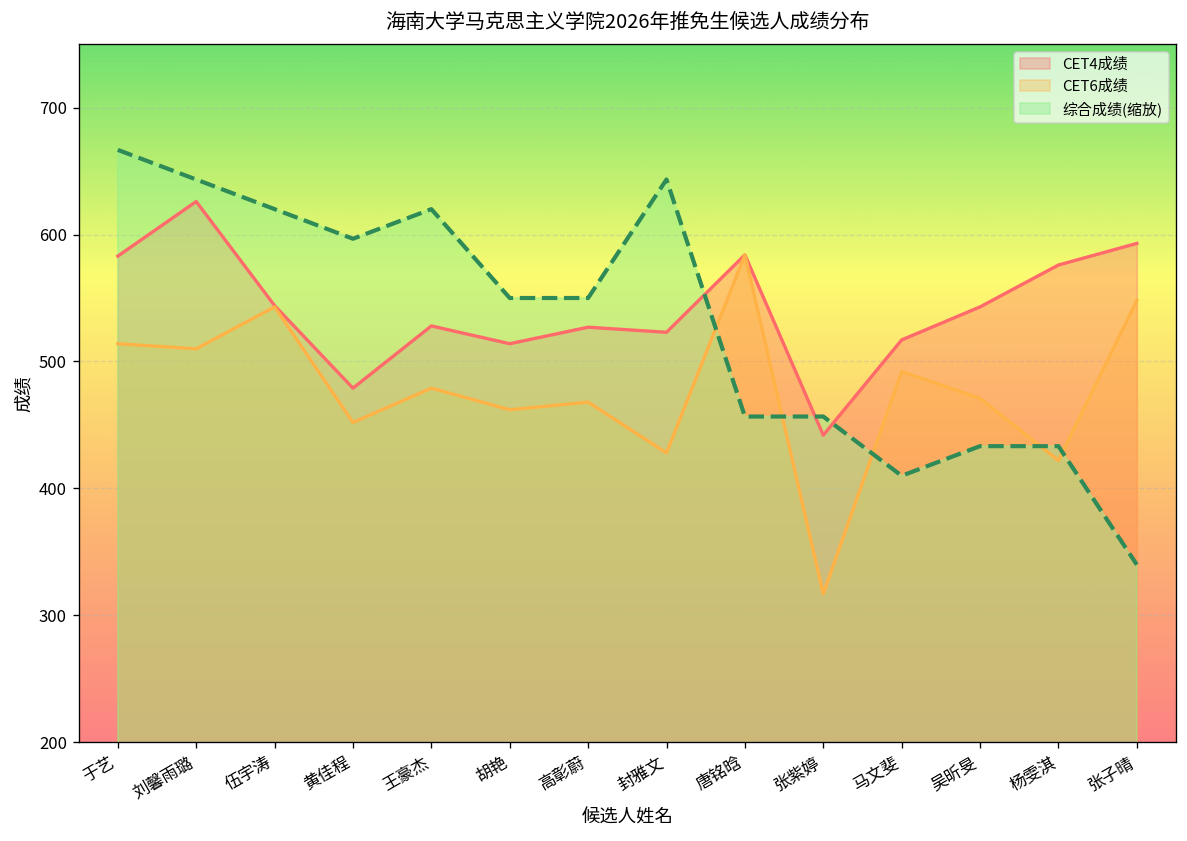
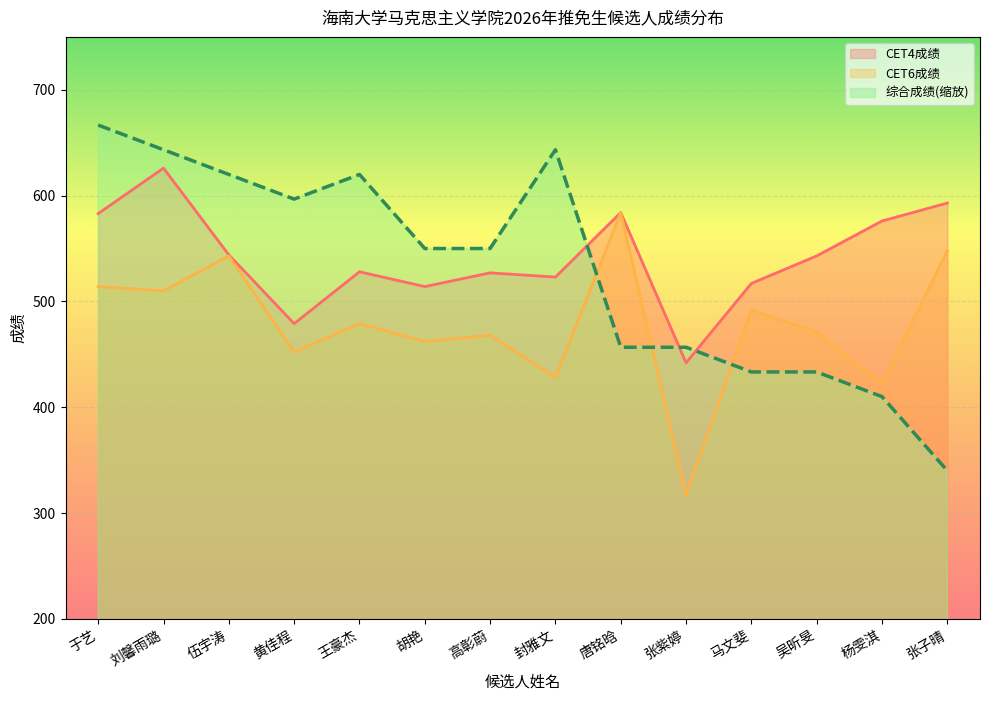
综合成绩(缩放), 马文斐: 410 -> 433
综合成绩(缩放), 杨雯淇: 433 -> 410
